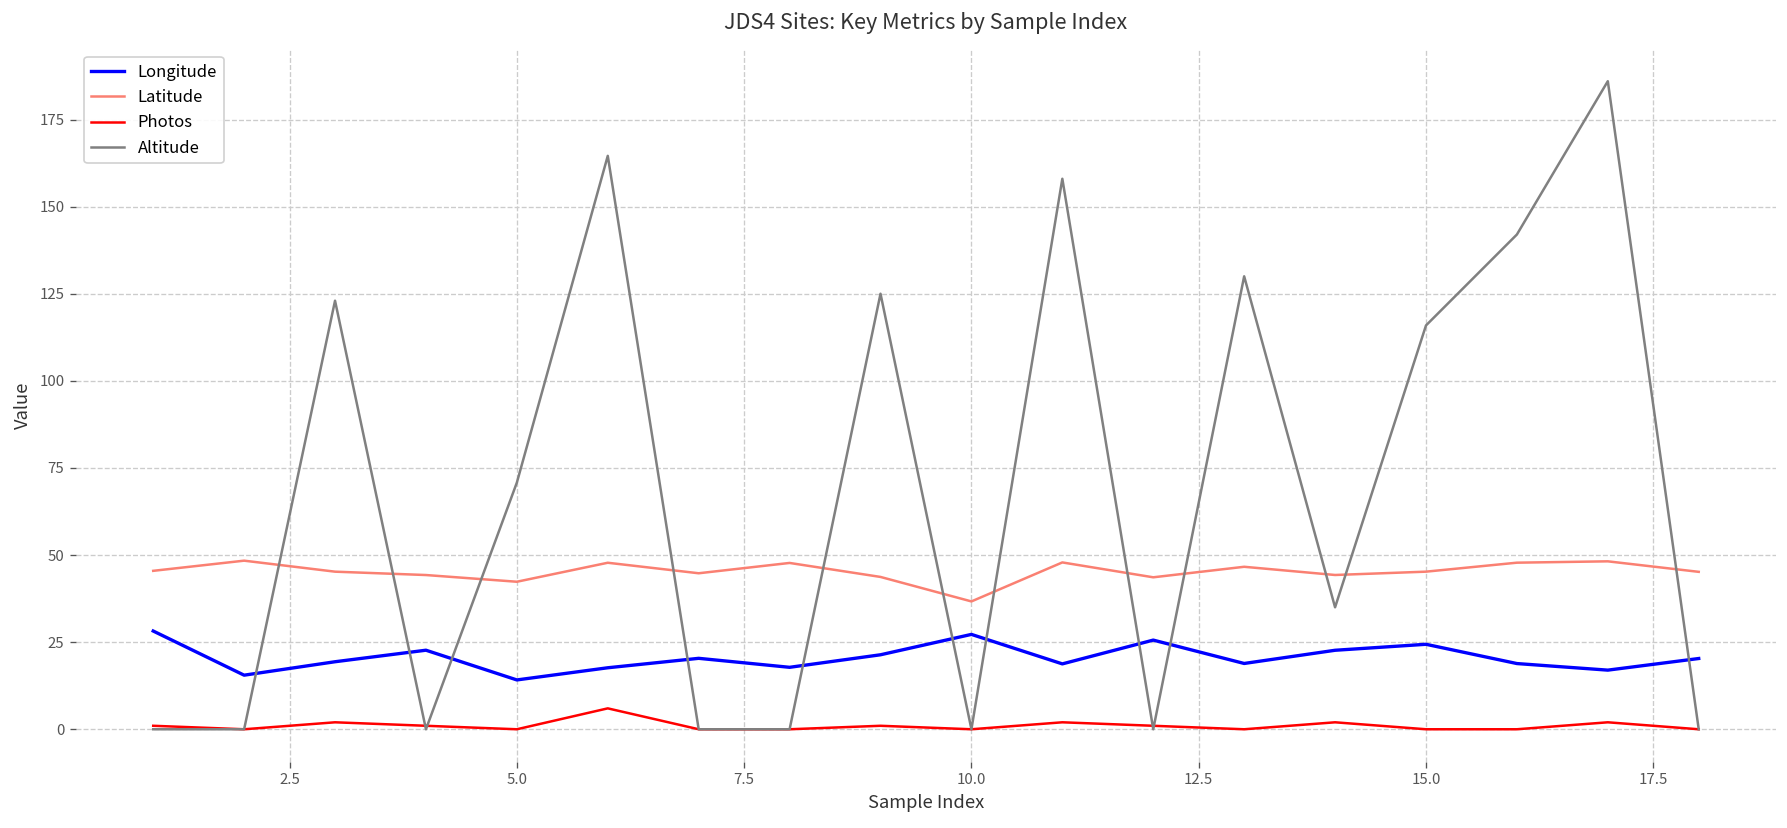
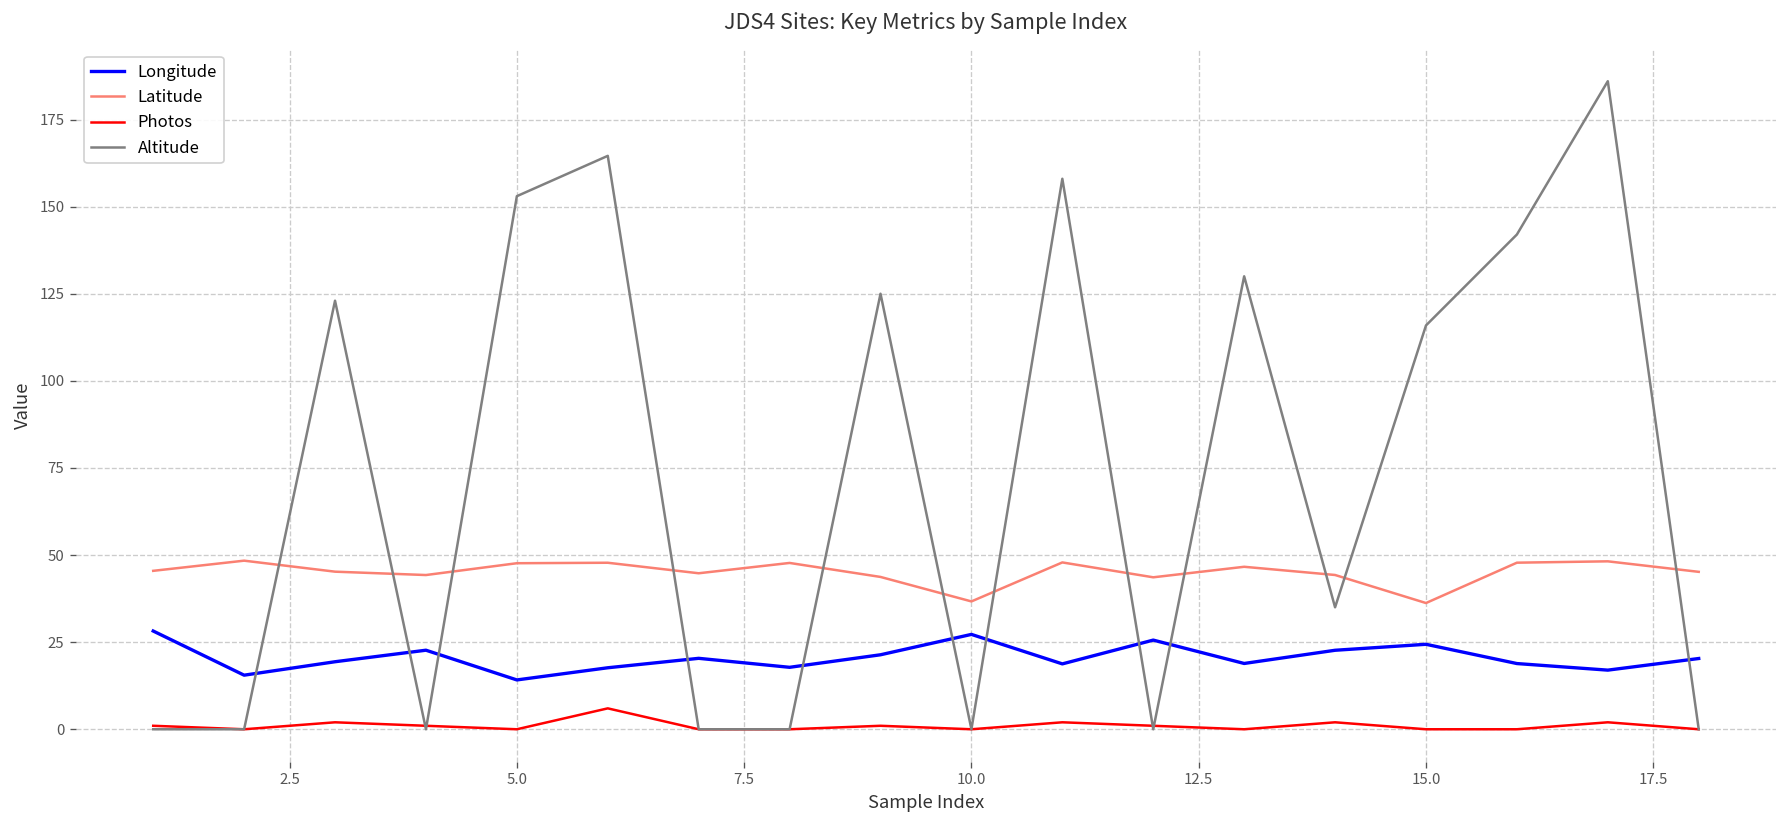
Latitude, 5.0: 42 -> 48
Altitude, 5.0: 71 -> 153
Latitude, 15.0: 45 -> 36
